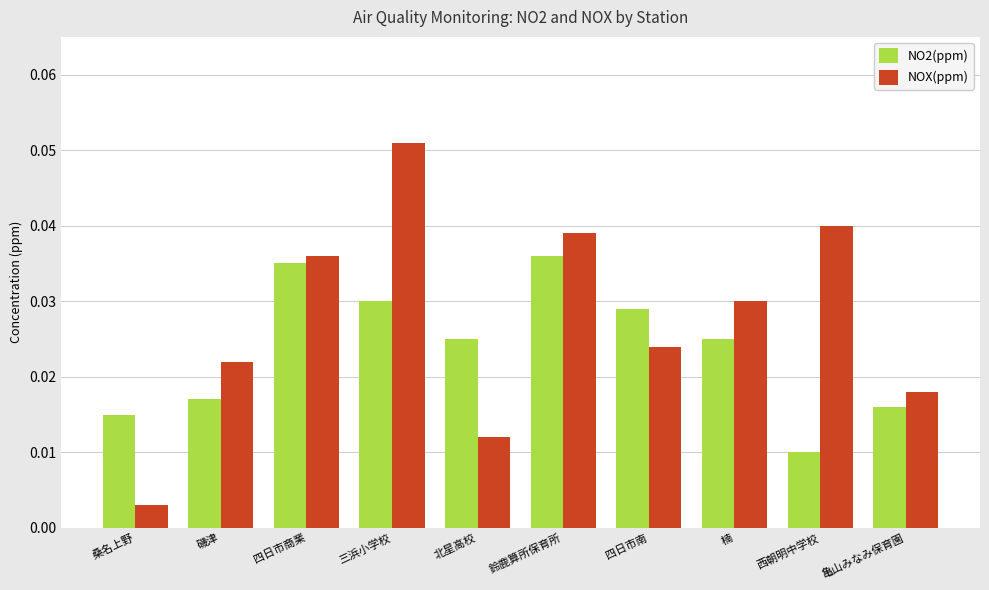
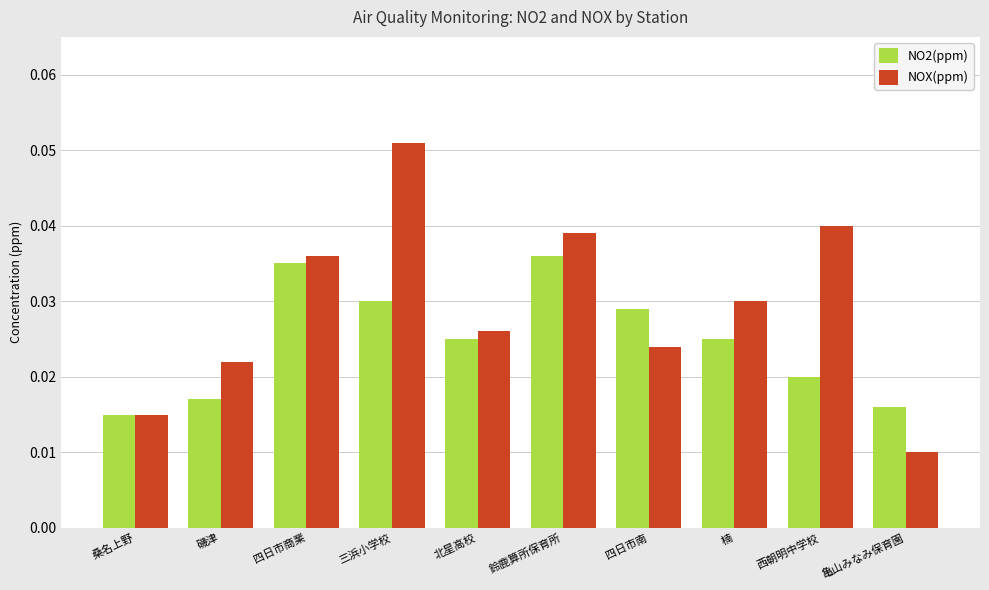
NOX(ppm), 桑名上野: 0.003 -> 0.015
NOX(ppm), 北星高校: 0.012 -> 0.026
NO2(ppm), 西朝明中学校: 0.01 -> 0.02
NOX(ppm), 亀山みなみ保育園: 0.018 -> 0.010
